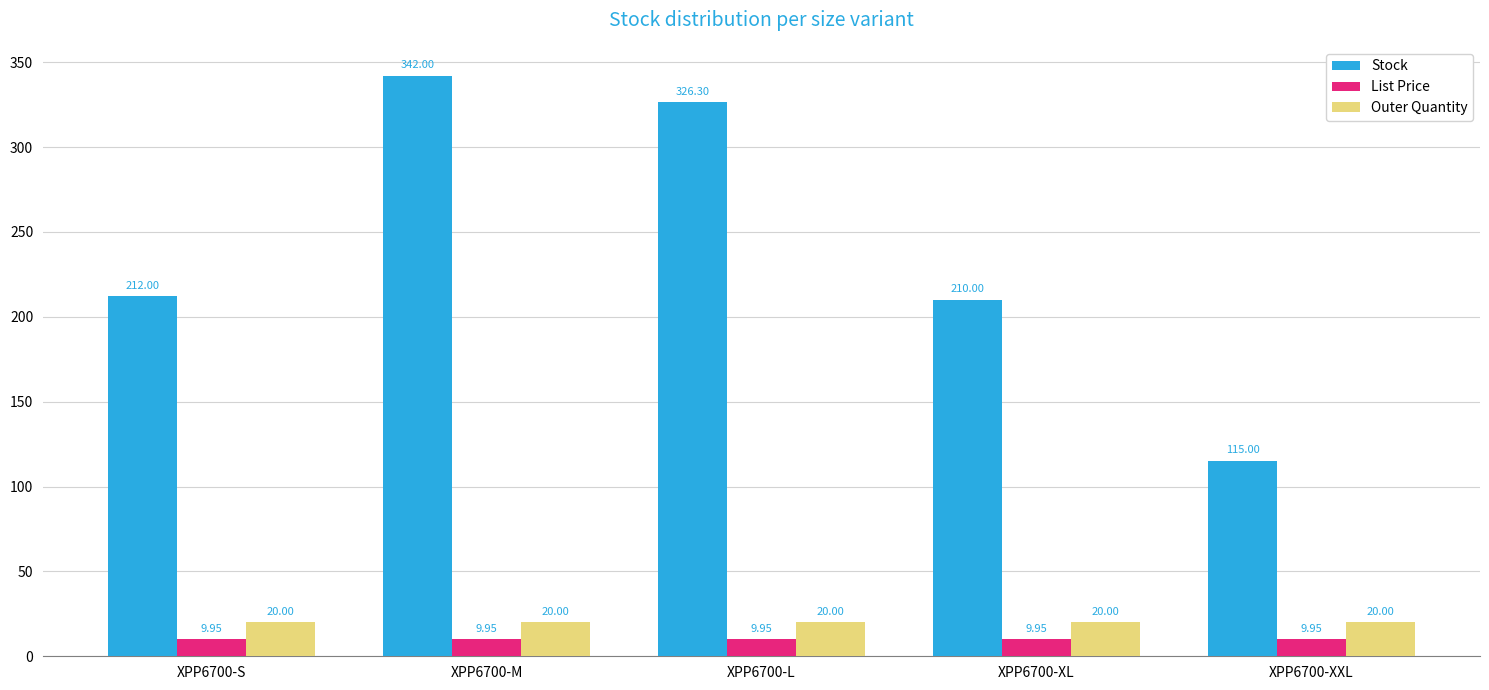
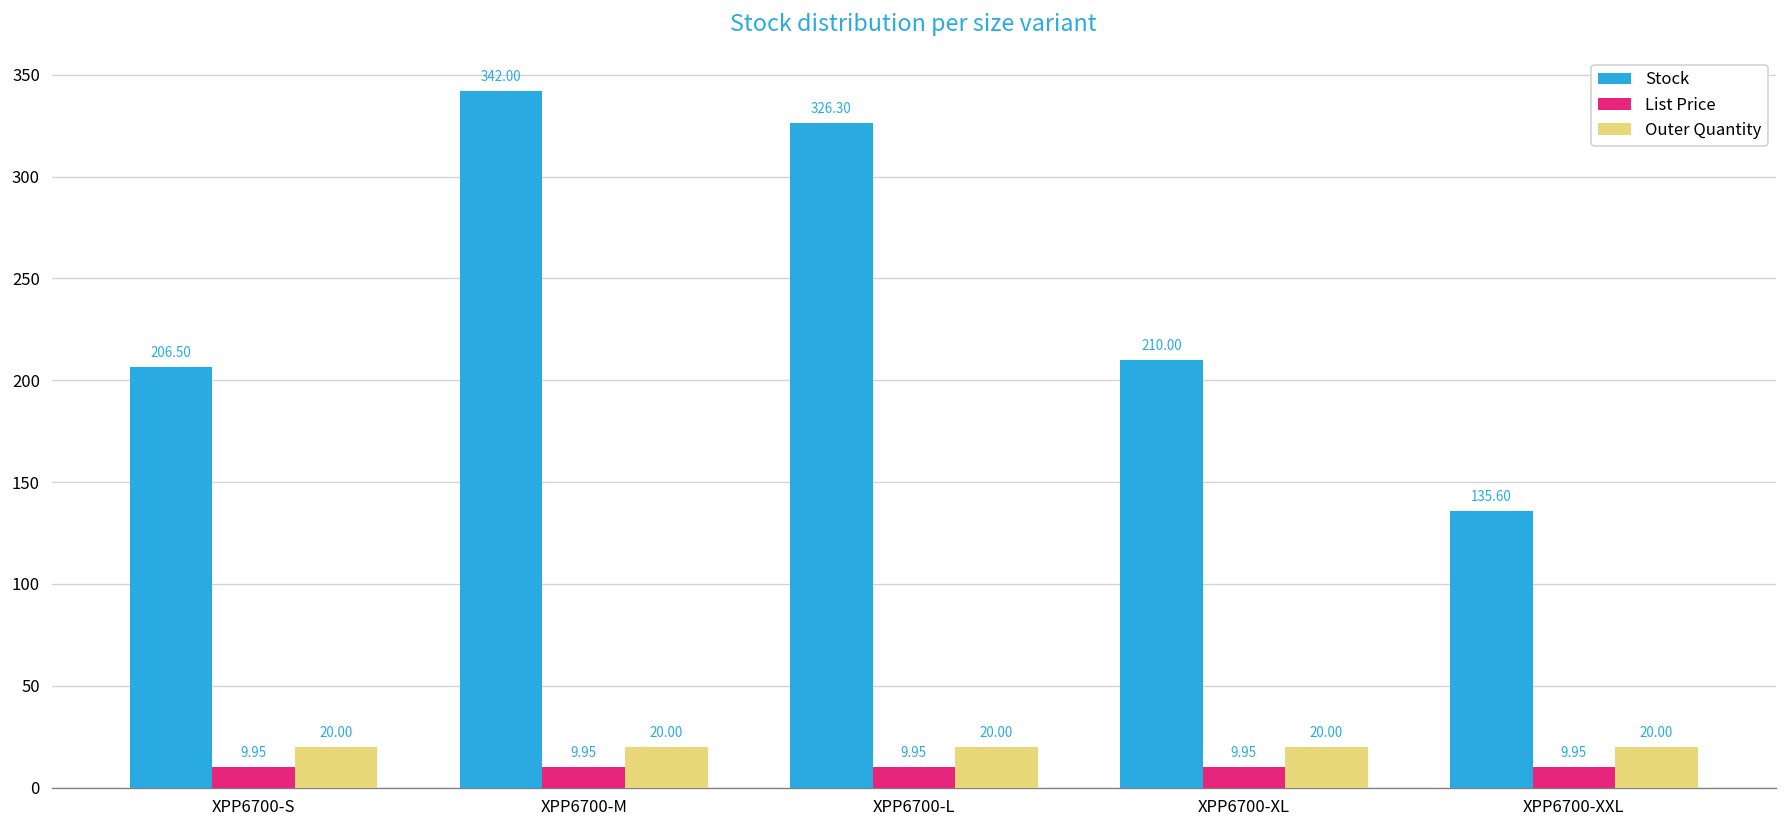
Stock, XPP6700-S: 212.00 -> 206.50
Stock, XPP6700-XXL: 115.00 -> 135.60
